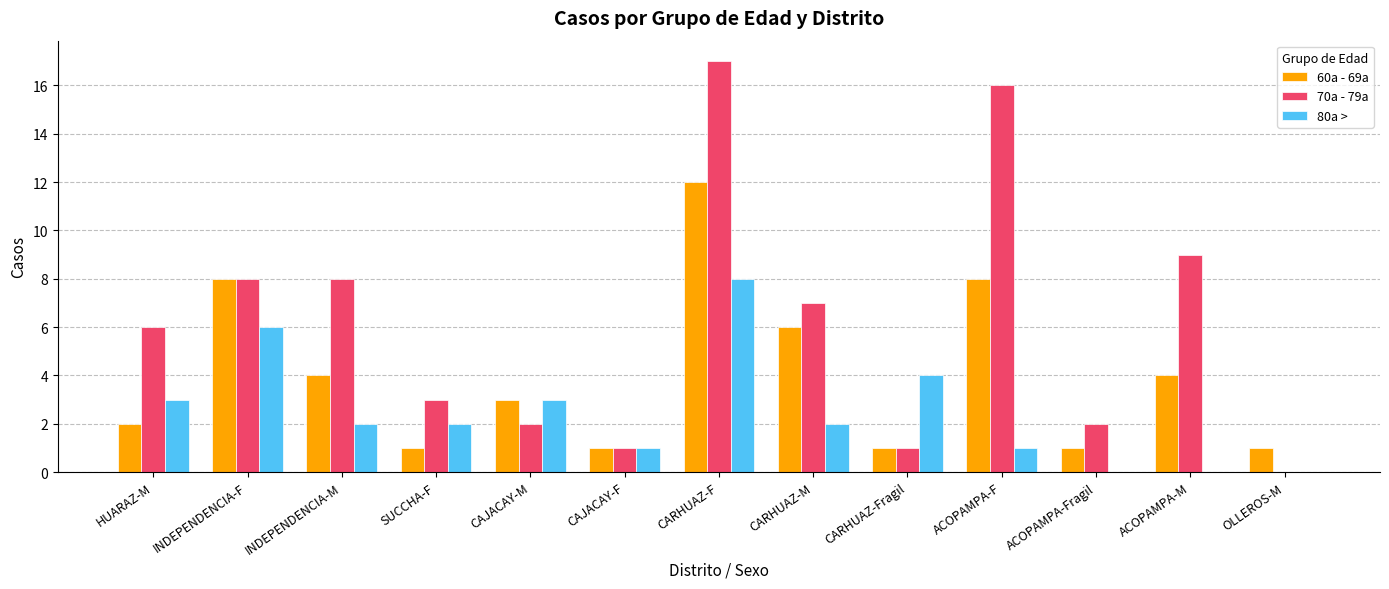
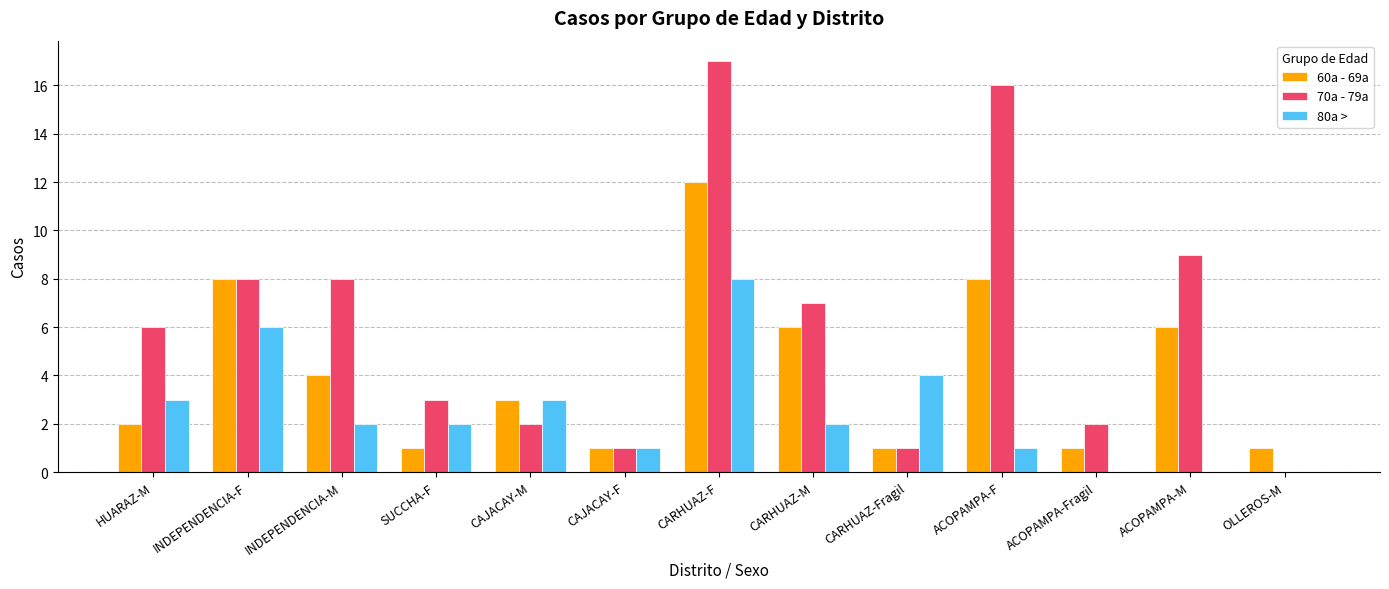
60a - 69a, ACOPAMPA-M: 4 -> 6
